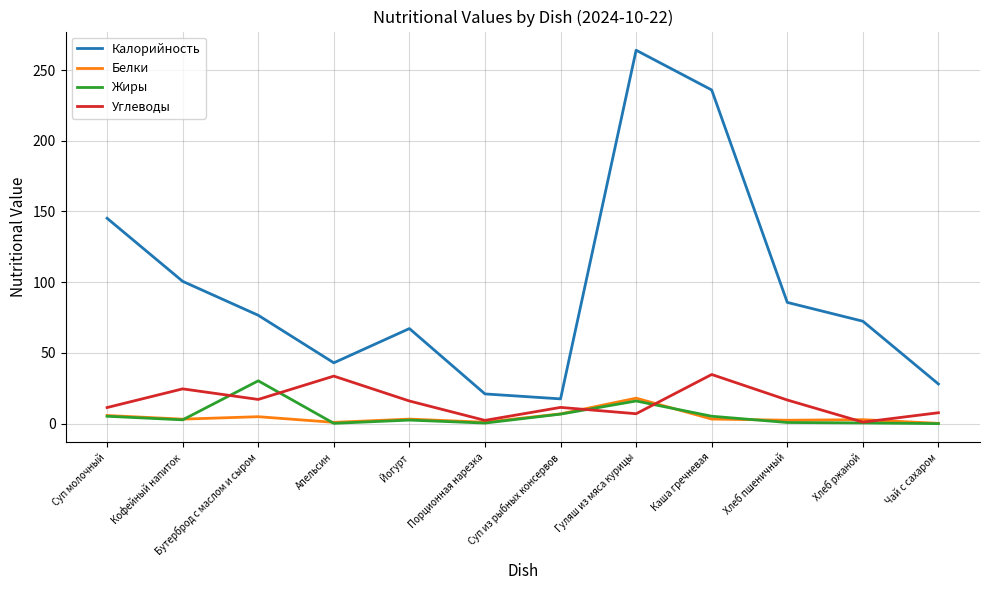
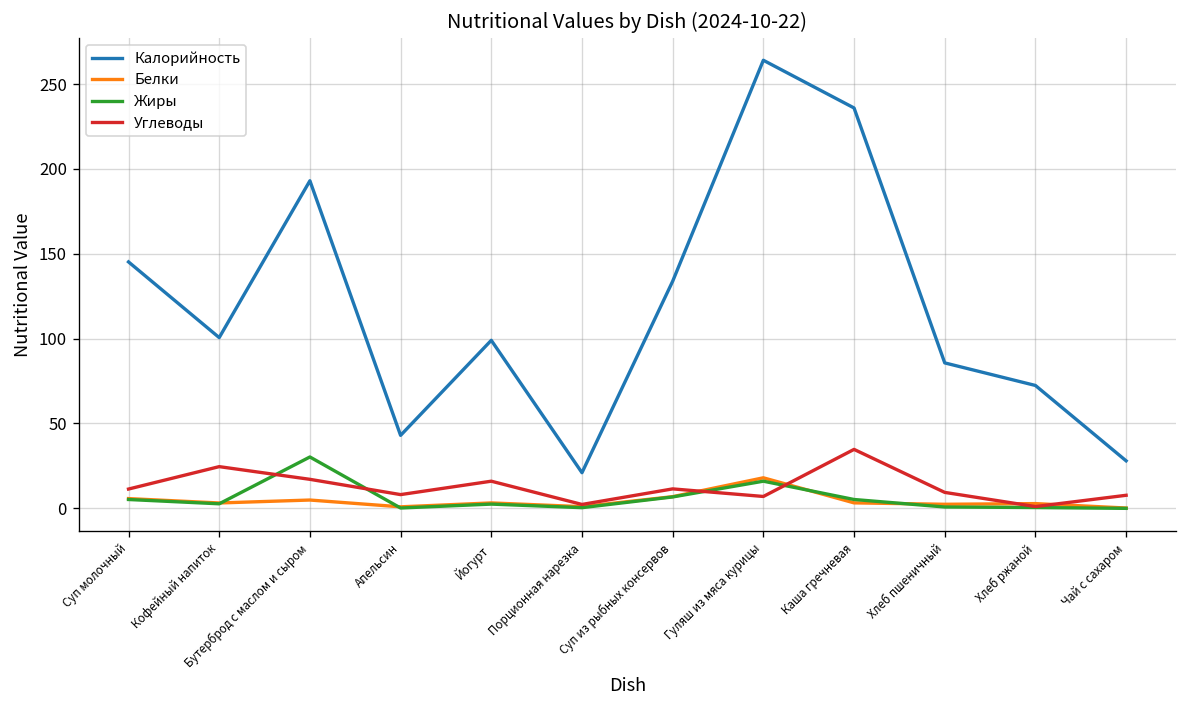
Калорийность, Бутерброд с маслом и сыром: 77 -> 193
Углеводы, Апельсин: 34 -> 8
Калорийность, Йогурт: 67 -> 99
Калорийность, Суп из рыбных консервов: 18 -> 134
Углеводы, Хлеб пшеничный: 17 -> 9
